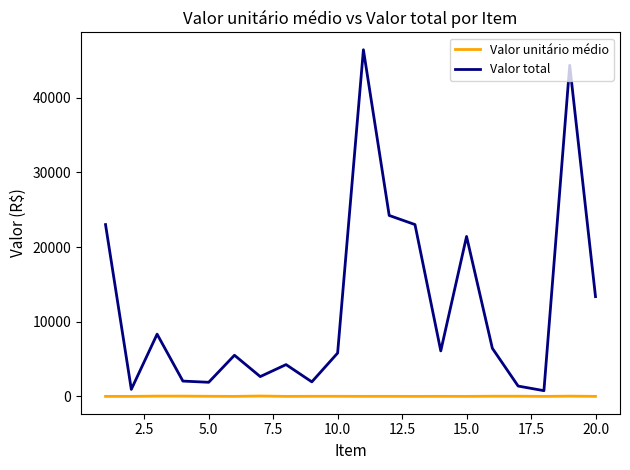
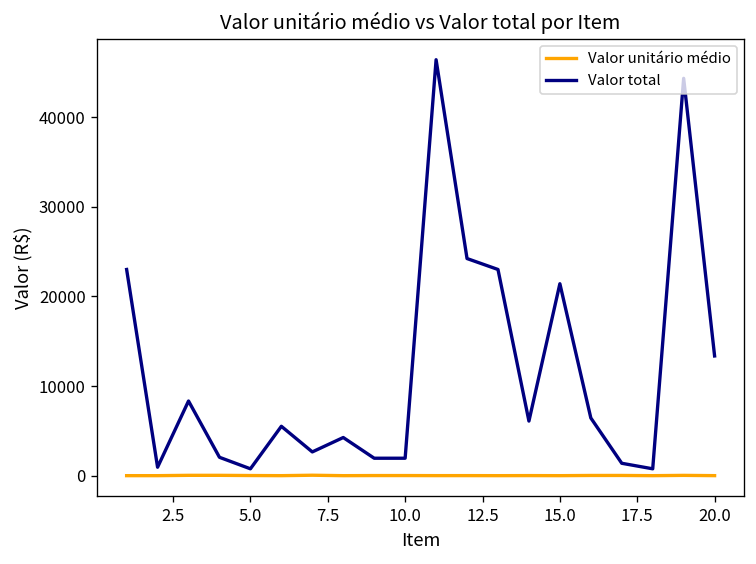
Valor total, 5.0: 2000 -> 1000
Valor total, 10.0: 6000 -> 2000
